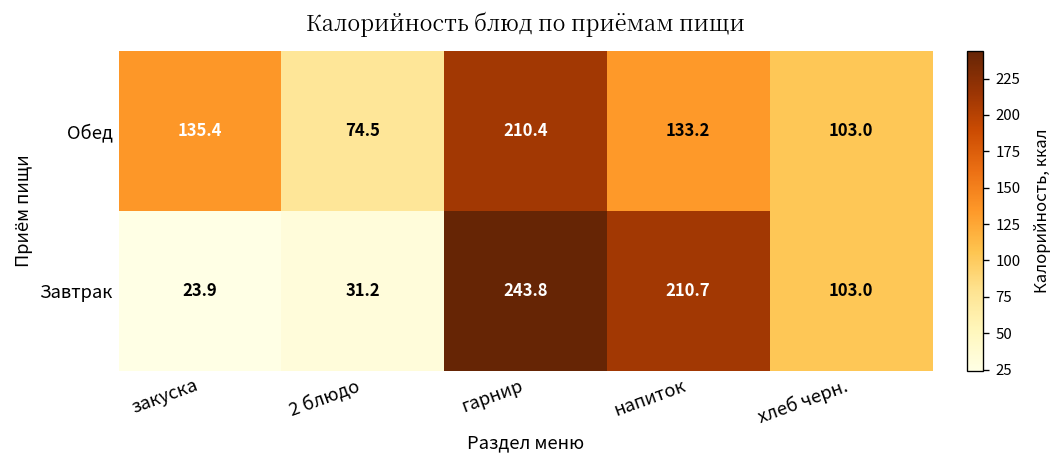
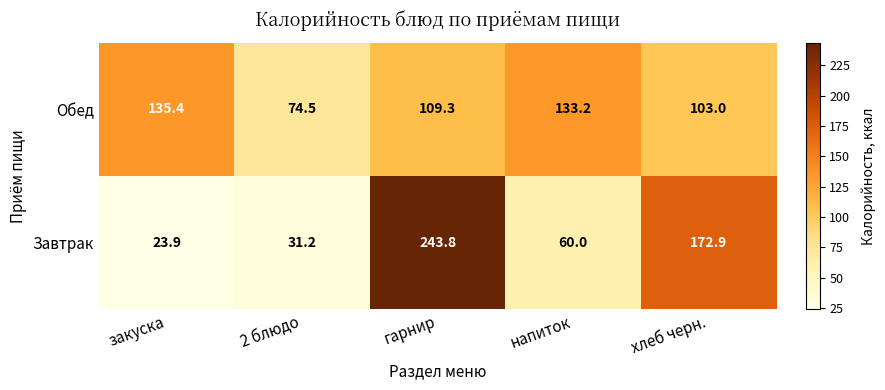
Обед, гарнир: 210.4 -> 109.3
Завтрак, напиток: 210.7 -> 60.0
Завтрак, хлеб черн.: 103.0 -> 172.9
